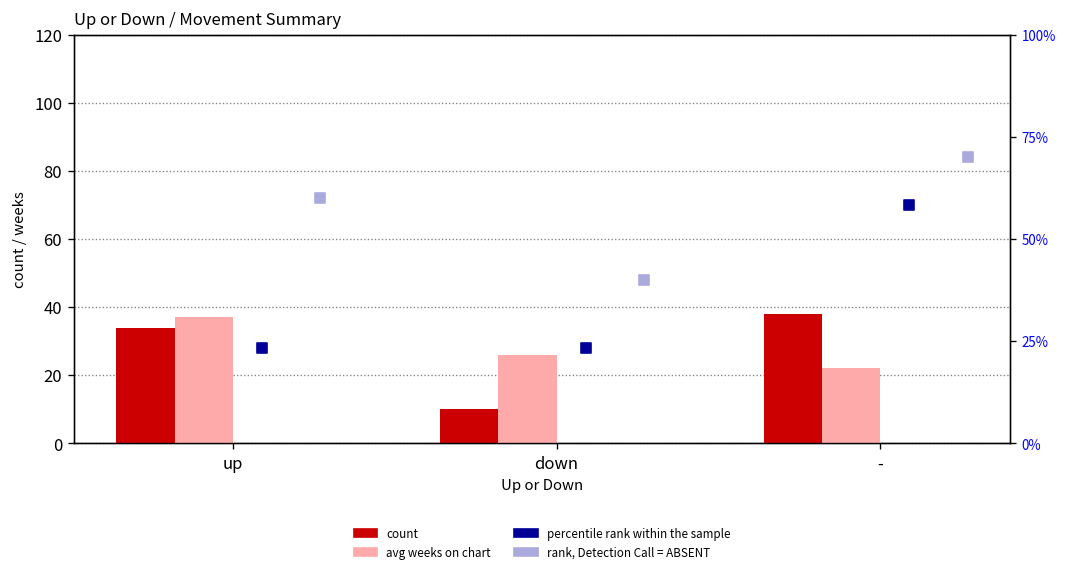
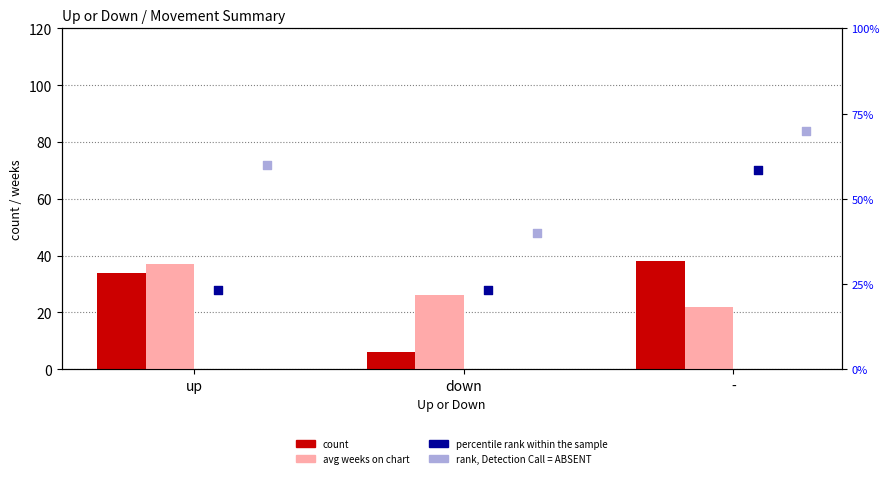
count, down: 10 -> 6
